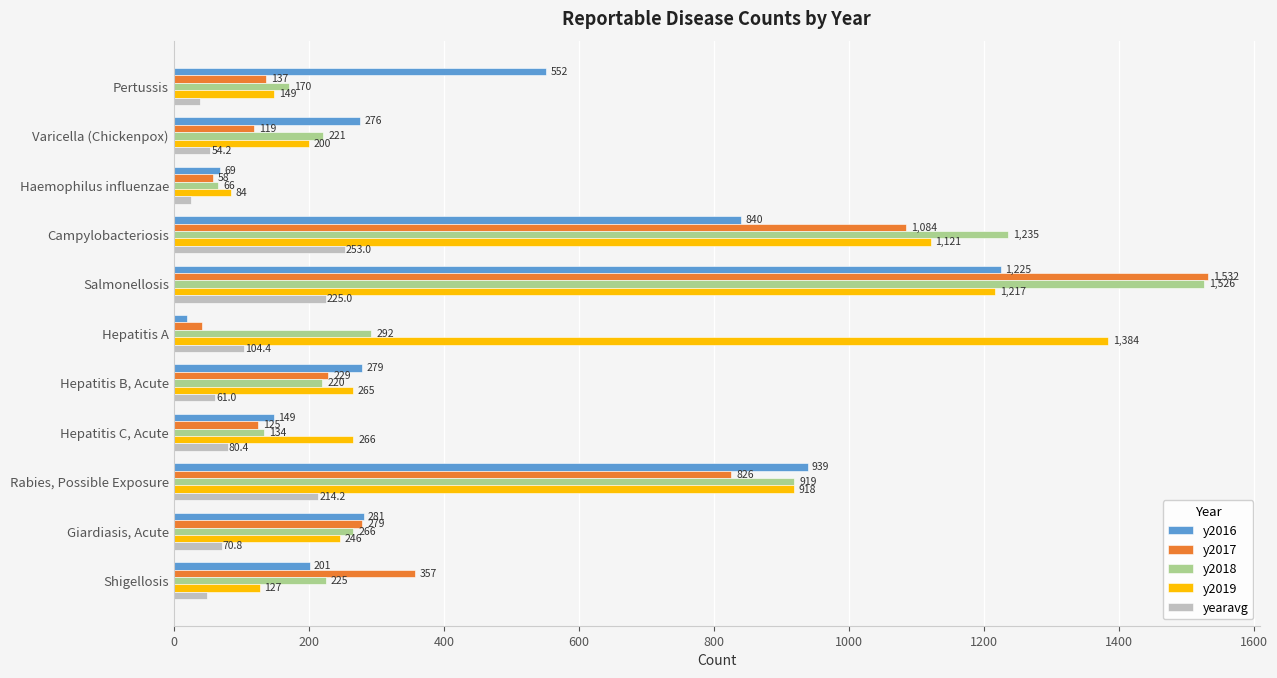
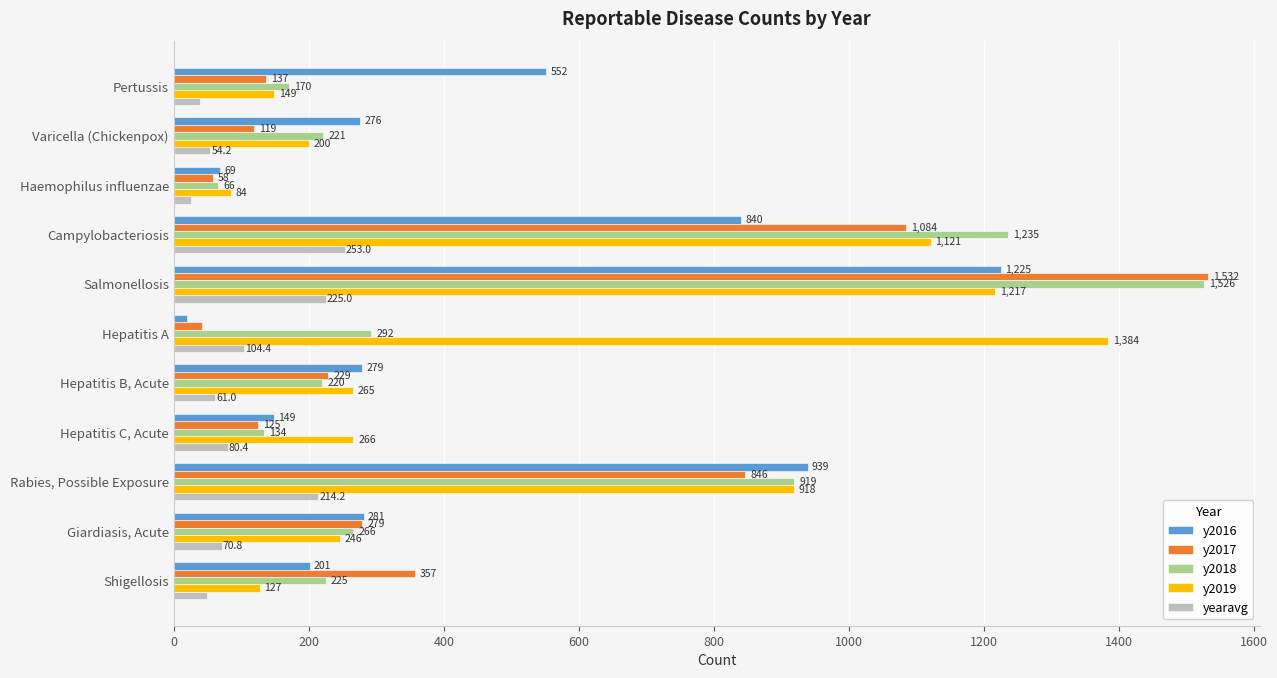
y2017, Rabies, Possible Exposure: 826 -> 846
